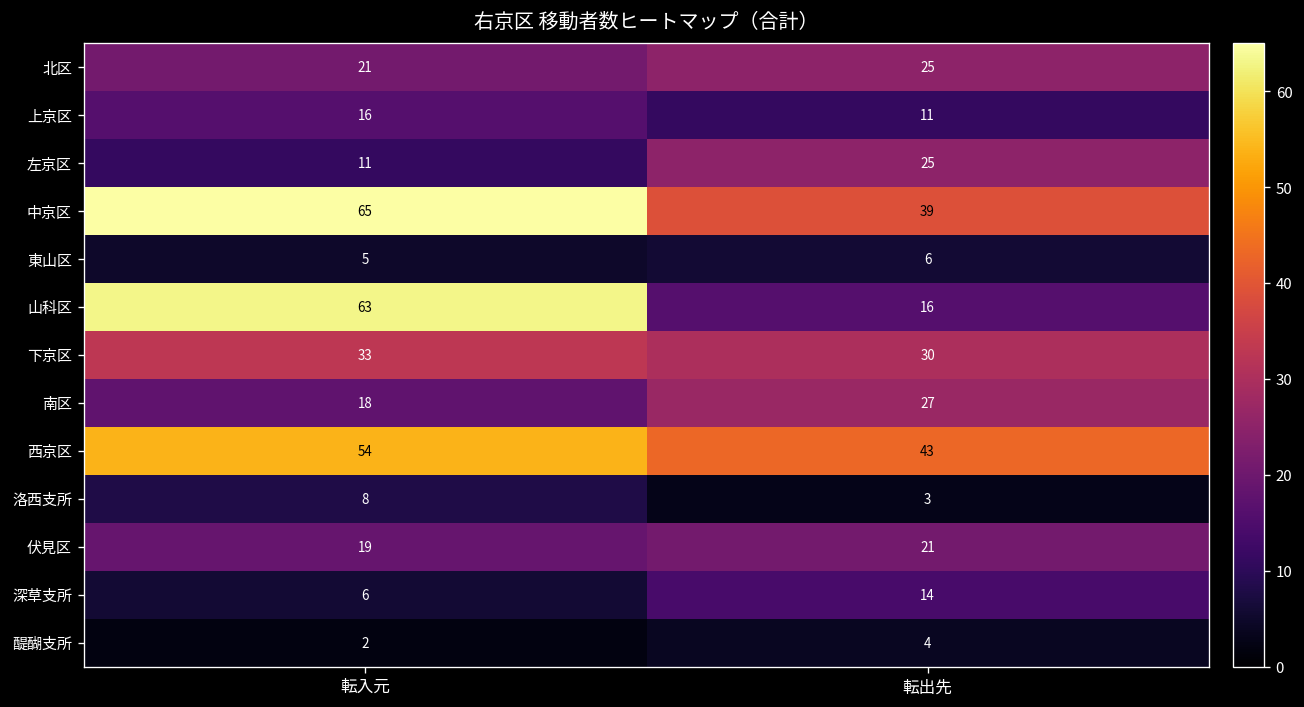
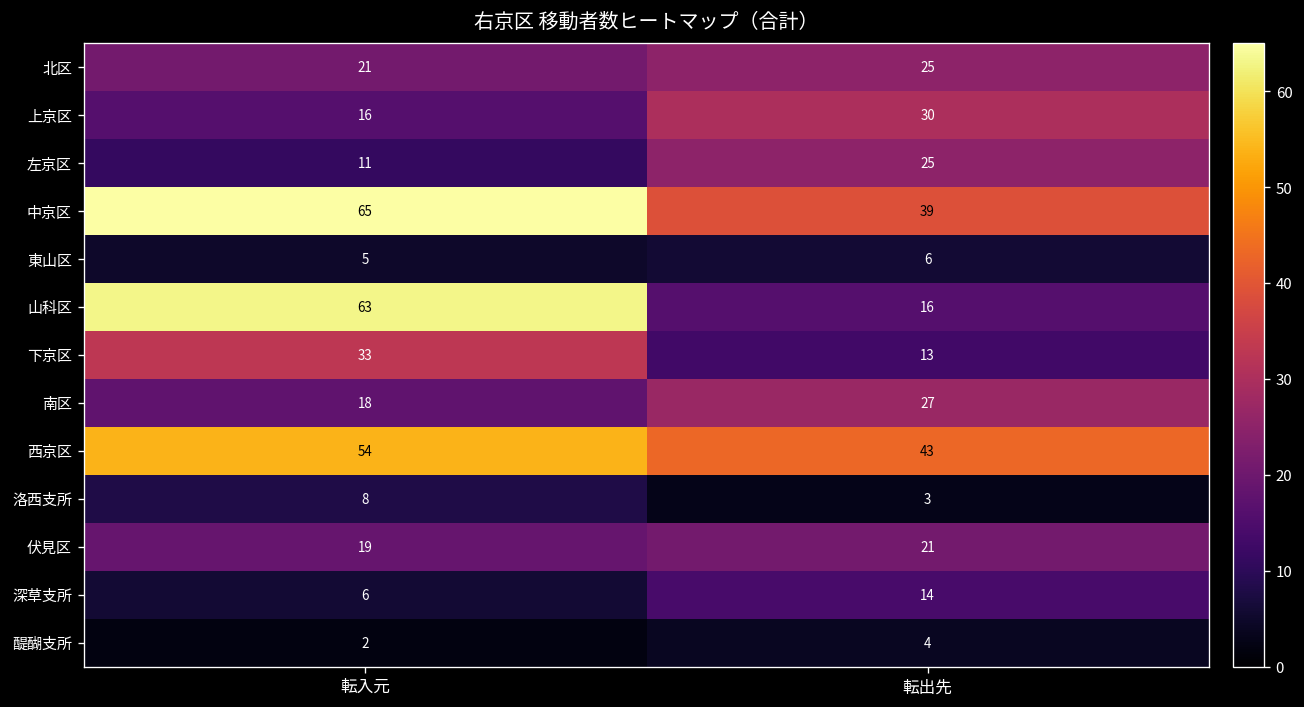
上京区, 転出先: 11 -> 30
下京区, 転出先: 30 -> 13
